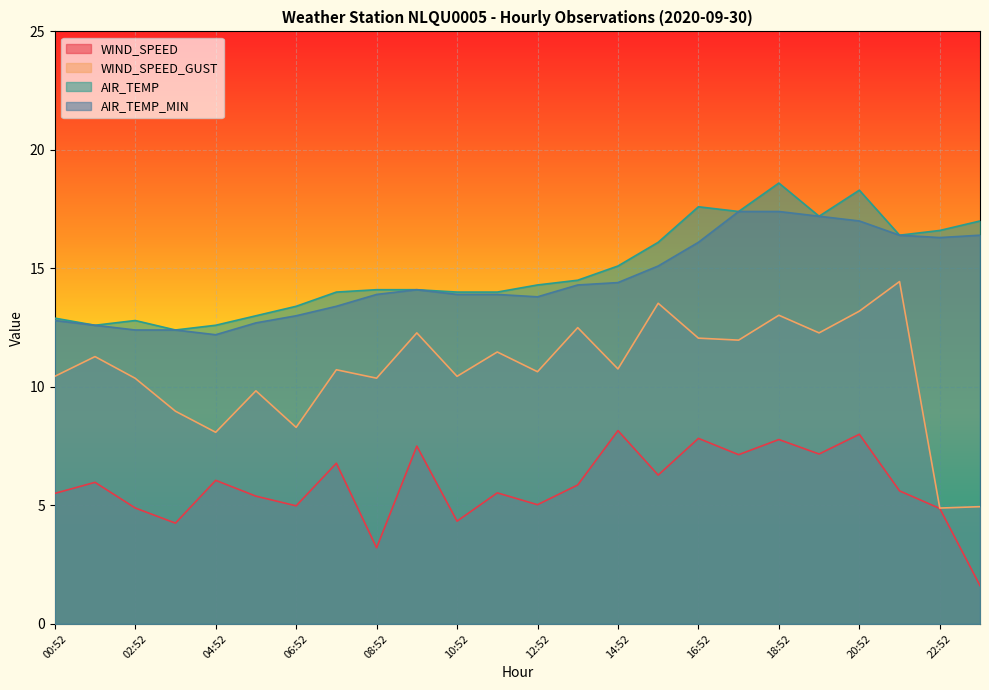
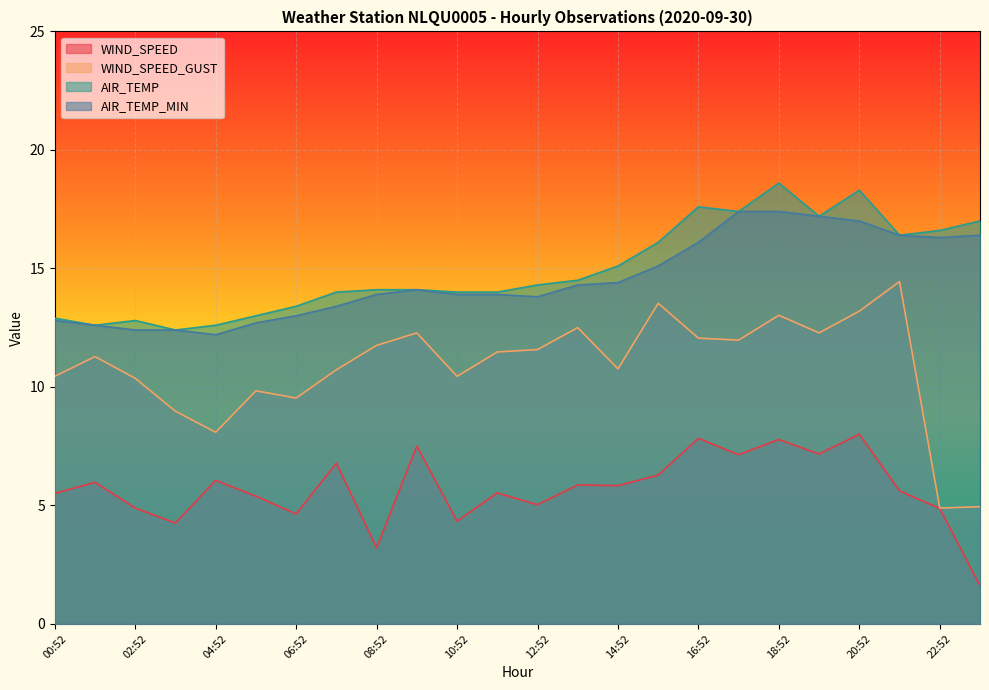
WIND_SPEED, 06:52: 5.0 -> 4.6
WIND_SPEED_GUST, 06:52: 8.3 -> 9.5
WIND_SPEED_GUST, 08:52: 10.4 -> 11.7
WIND_SPEED_GUST, 12:52: 10.6 -> 11.6
WIND_SPEED, 14:52: 8.2 -> 5.8
